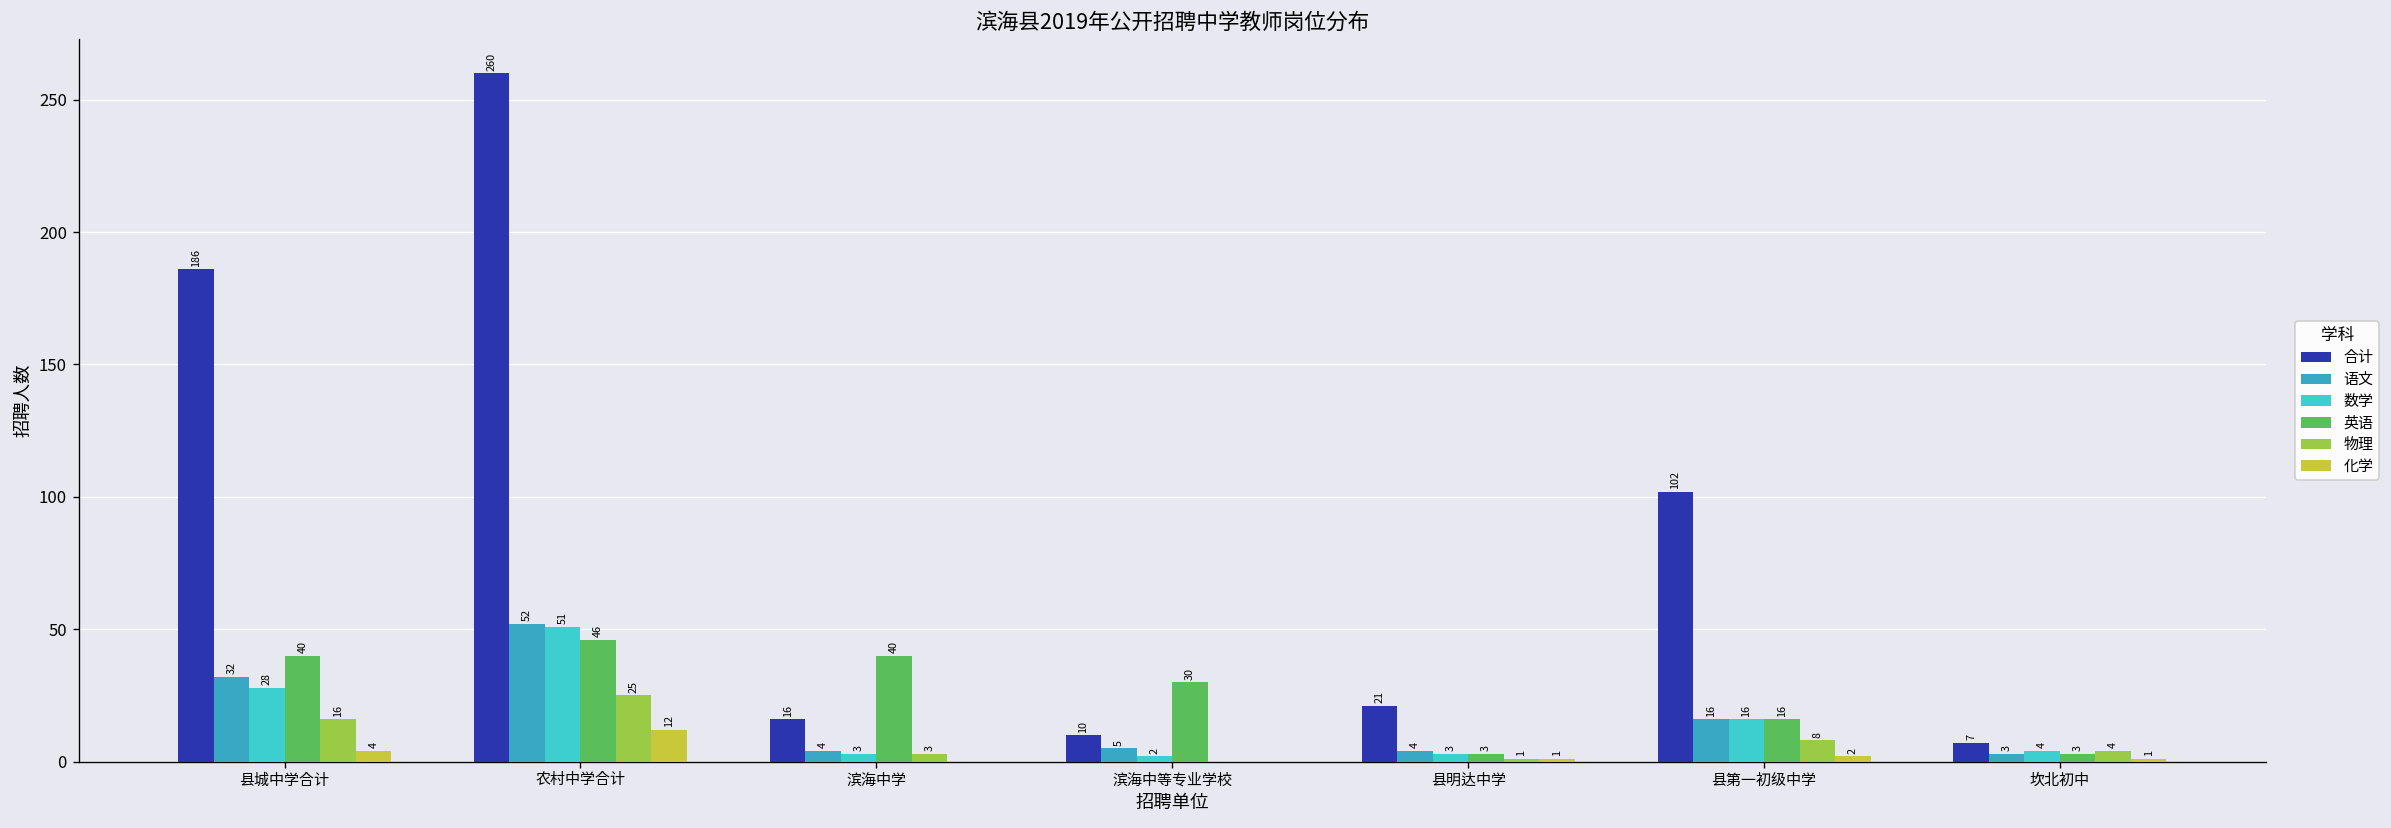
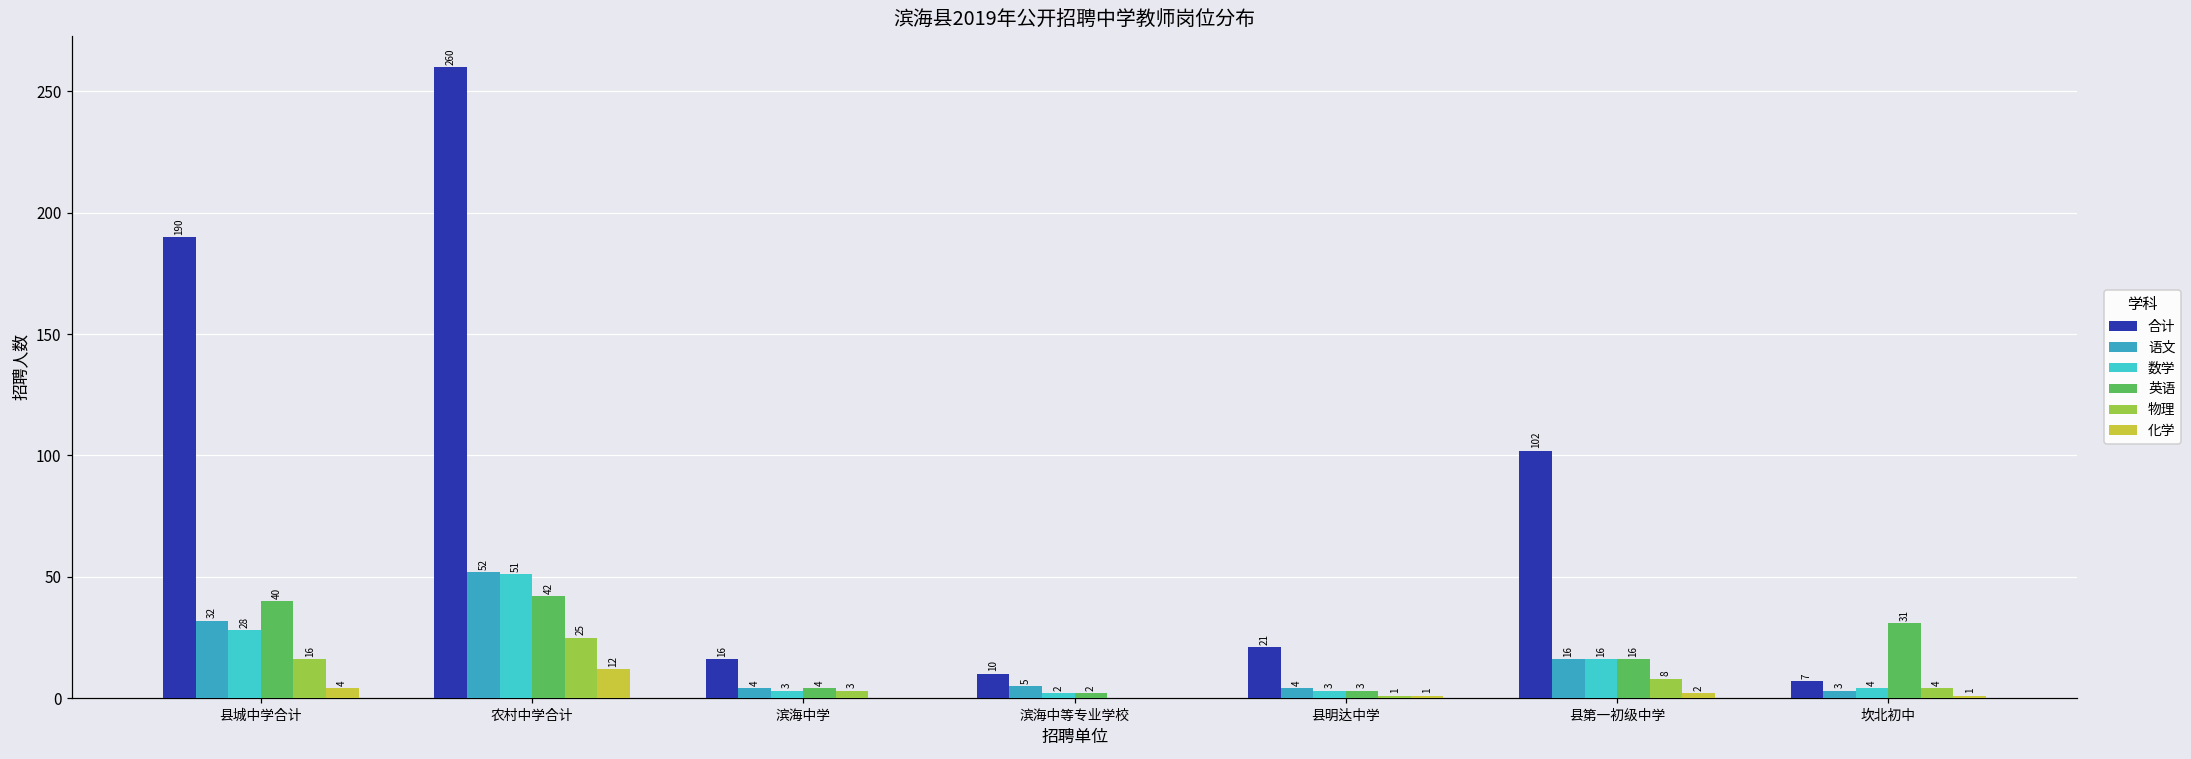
合计, 县城中学合计: 186 -> 190
英语, 农村中学合计: 46 -> 42
英语, 滨海中学: 40 -> 4
英语, 滨海中等专业学校: 30 -> 2
英语, 坎北初中: 3 -> 31
